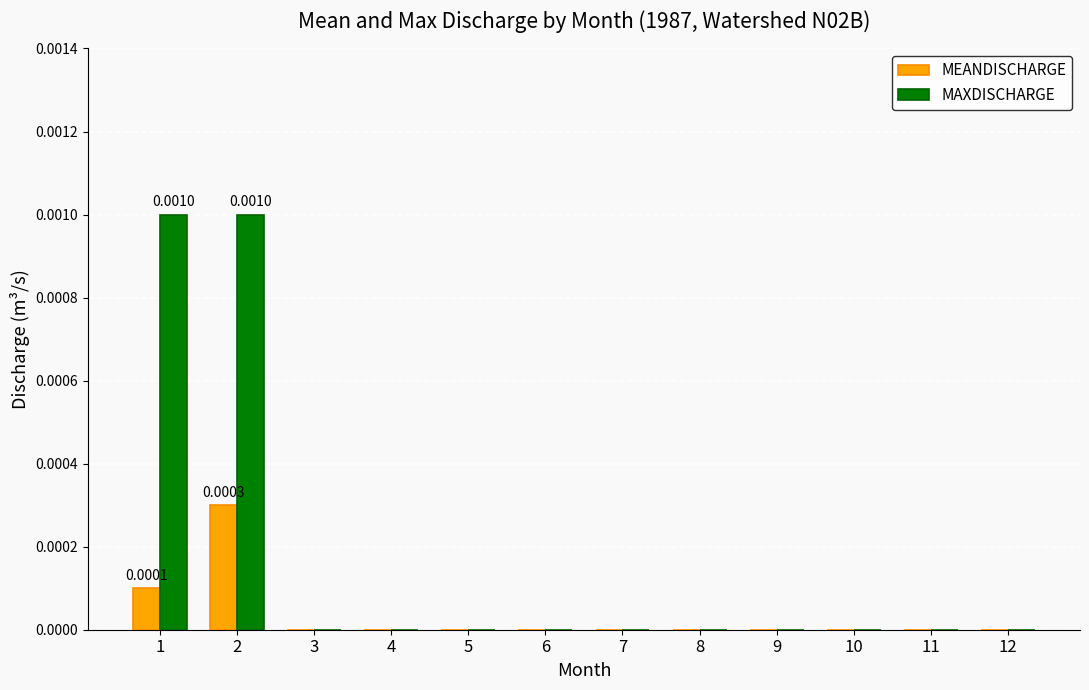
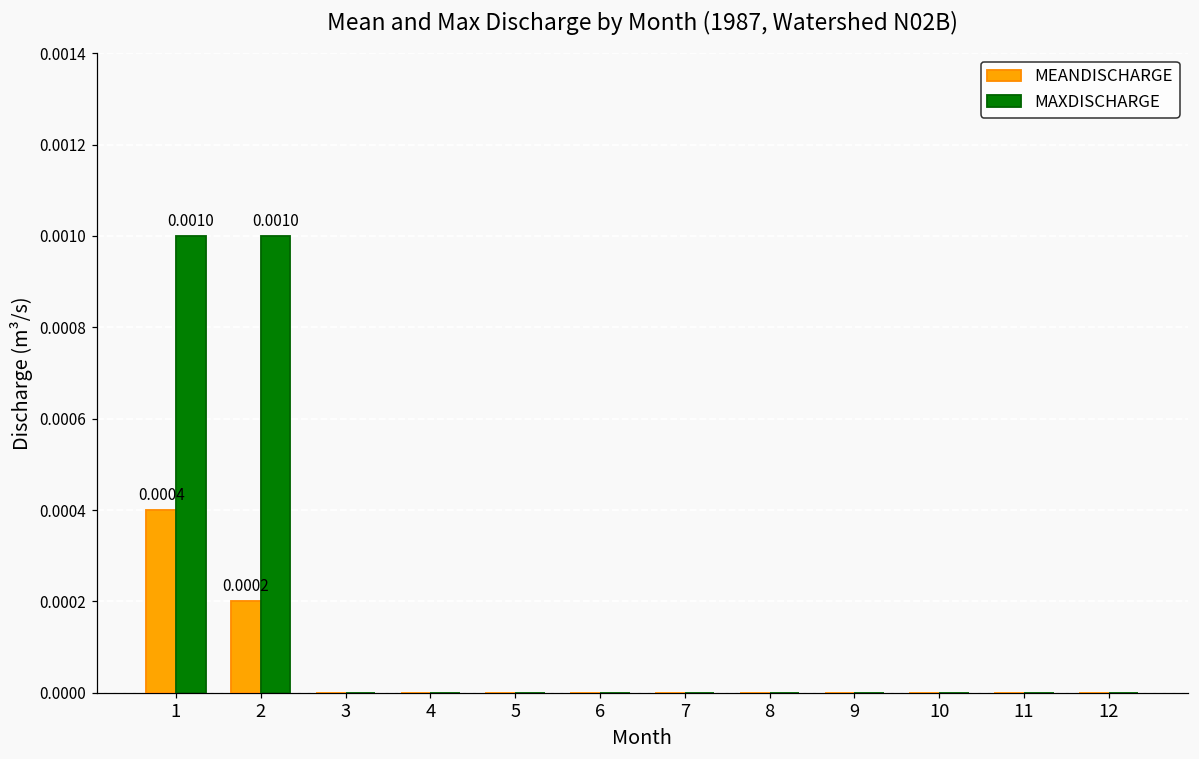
MEANDISCHARGE, 1: 0.0001 -> 0.0004
MEANDISCHARGE, 2: 0.0003 -> 0.0002
